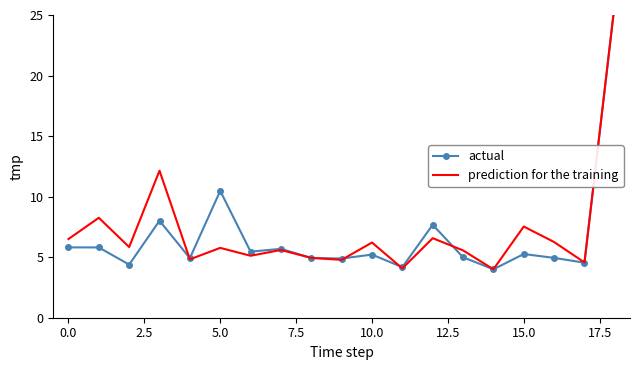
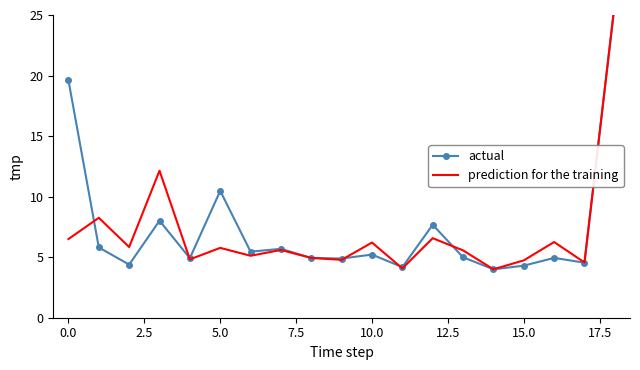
actual, 0.0: 5.8 -> 19.6
actual, 15.0: 5.3 -> 4.3
prediction for the training, 15.0: 7.5 -> 4.7
